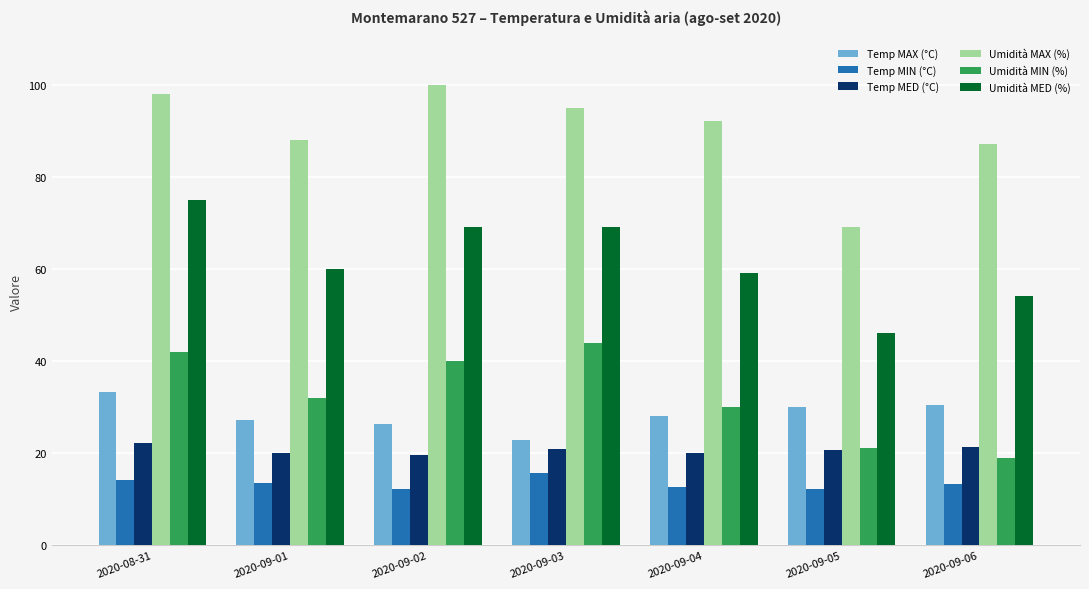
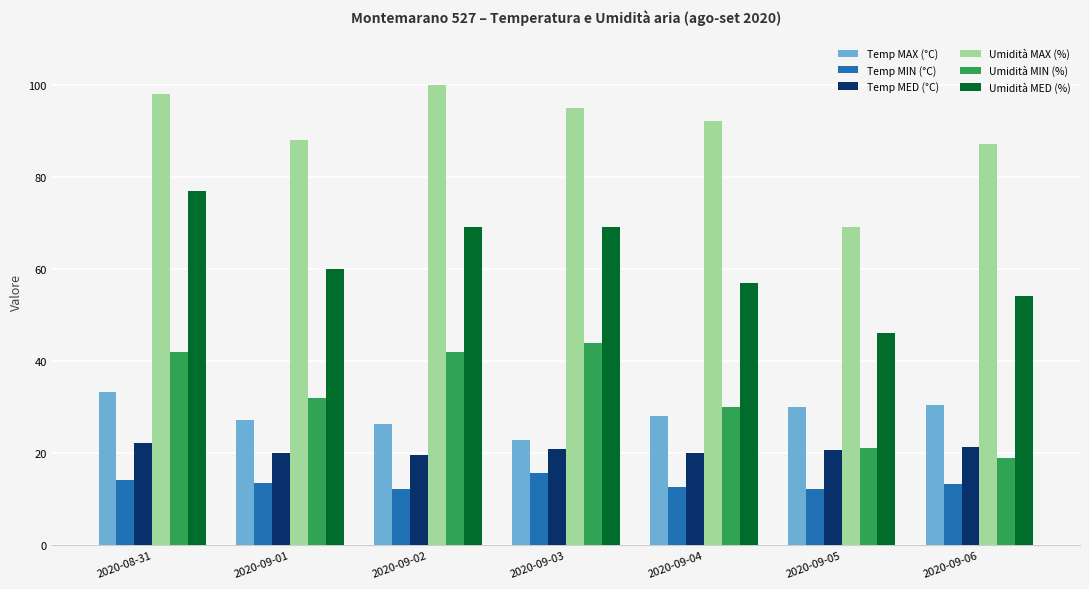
Umidità MED (%), 2020-08-31: 75 -> 77
Umidità MIN (%), 2020-09-02: 40 -> 42
Umidità MED (%), 2020-09-04: 59 -> 57
